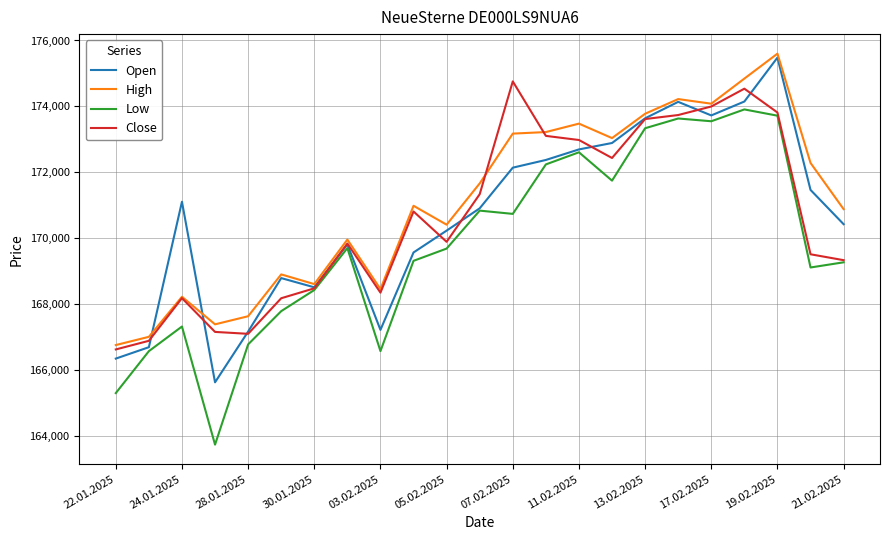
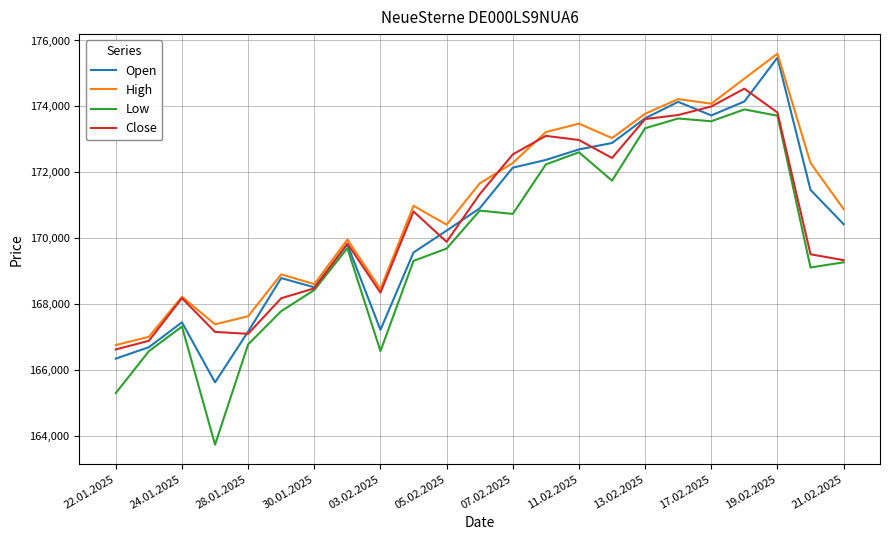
Open, 24.01.2025: 171,100 -> 167,400
High, 07.02.2025: 173,200 -> 172,300
Close, 07.02.2025: 174,800 -> 172,500
